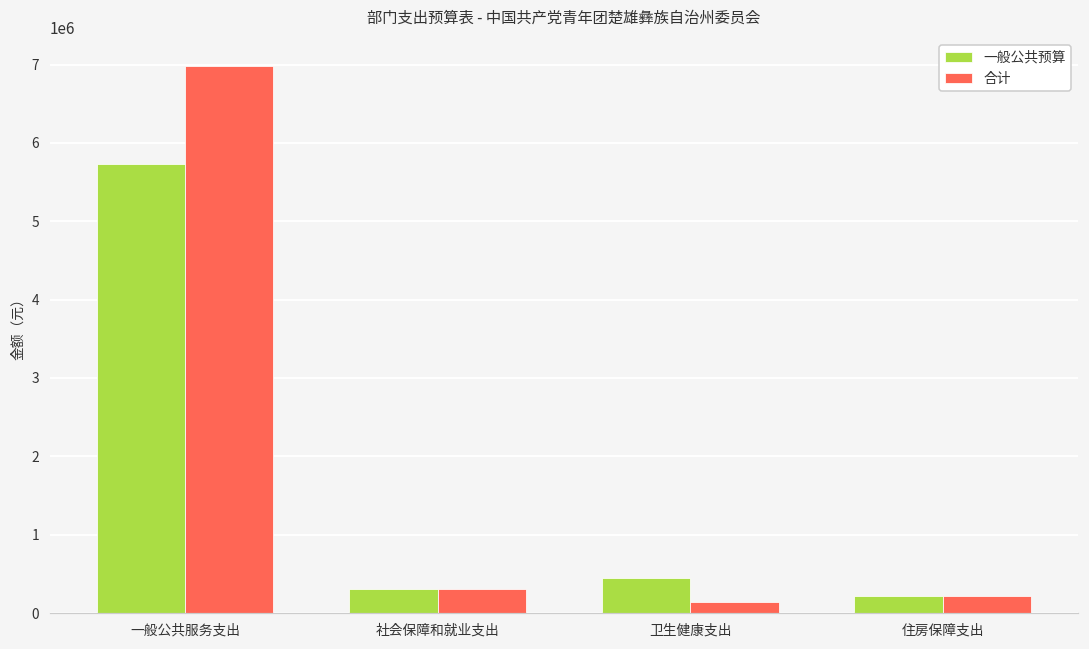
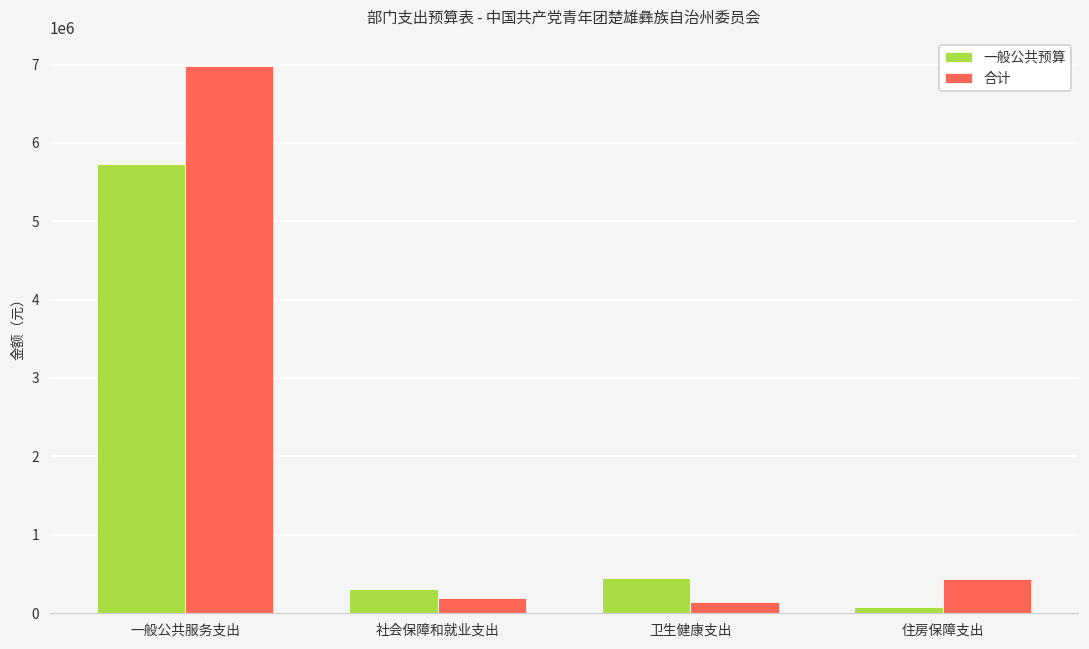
合计, 社会保障和就业支出: 300000 -> 200000
一般公共预算, 住房保障支出: 200000 -> 100000
合计, 住房保障支出: 200000 -> 400000
